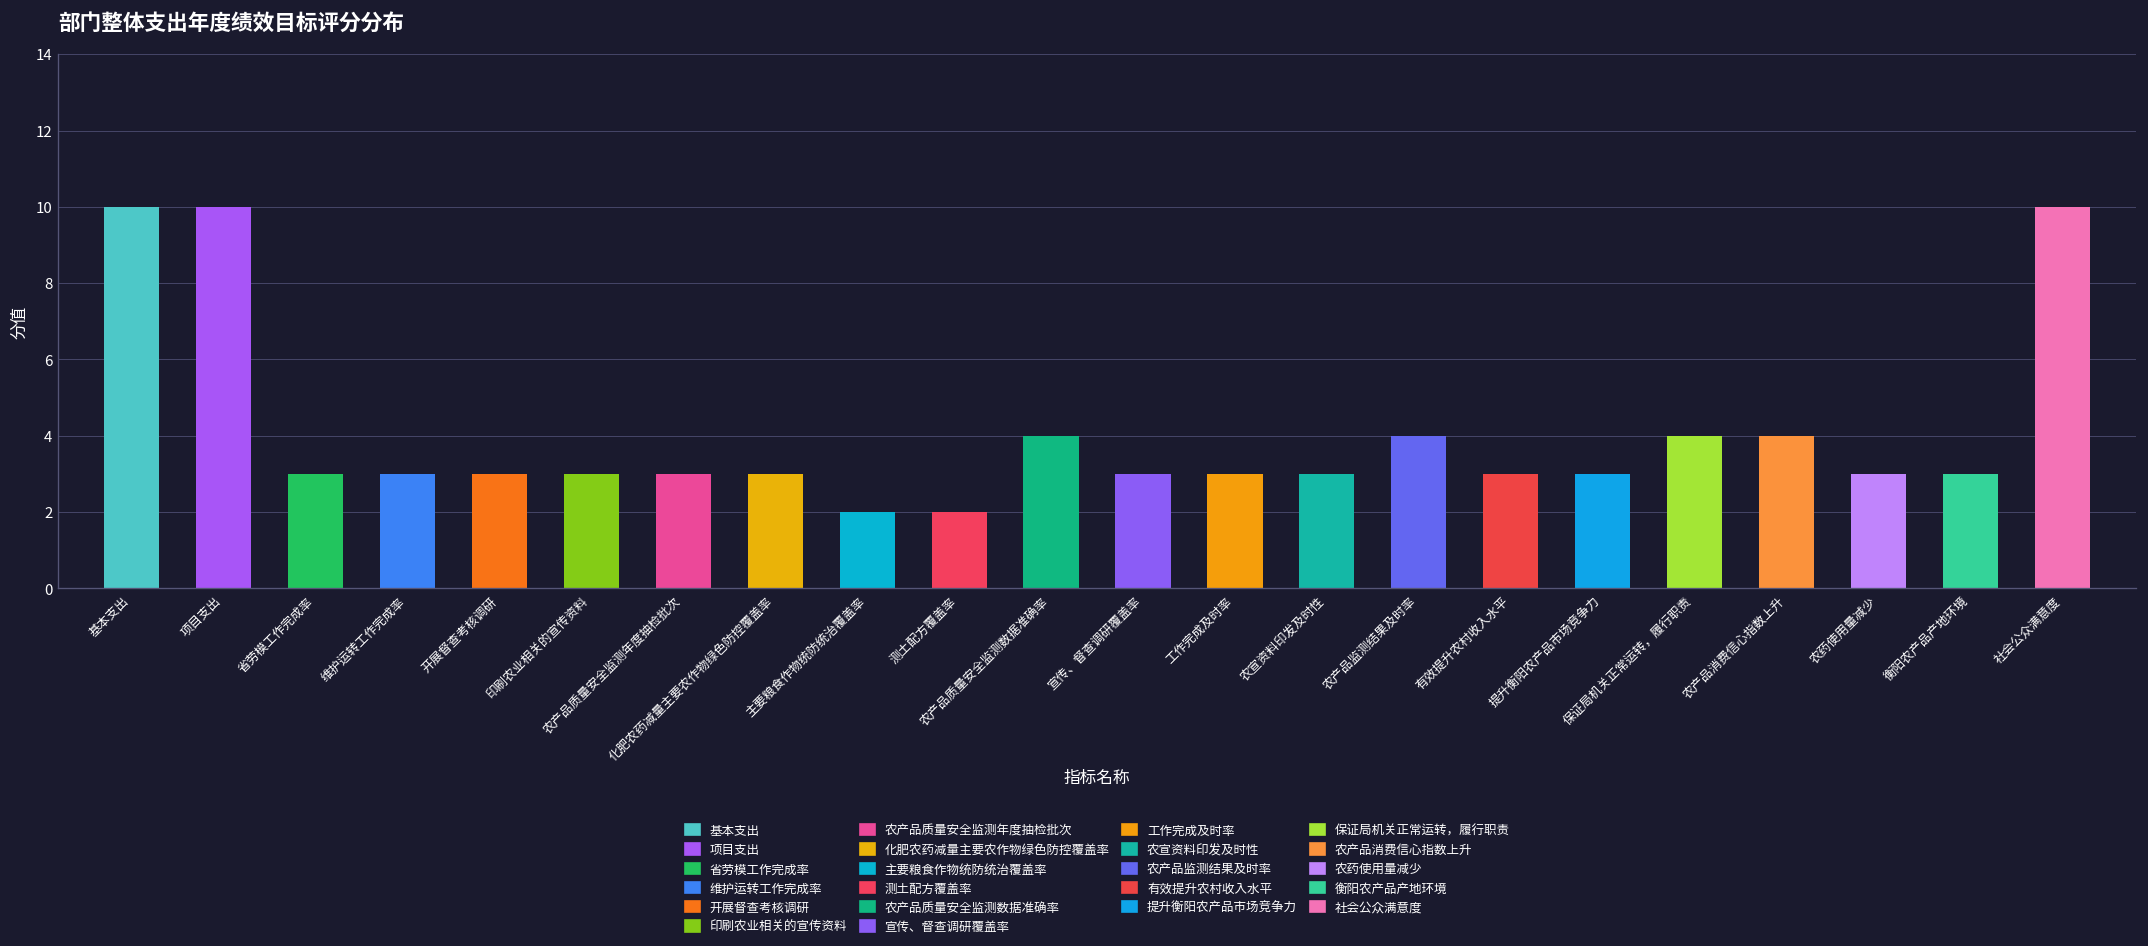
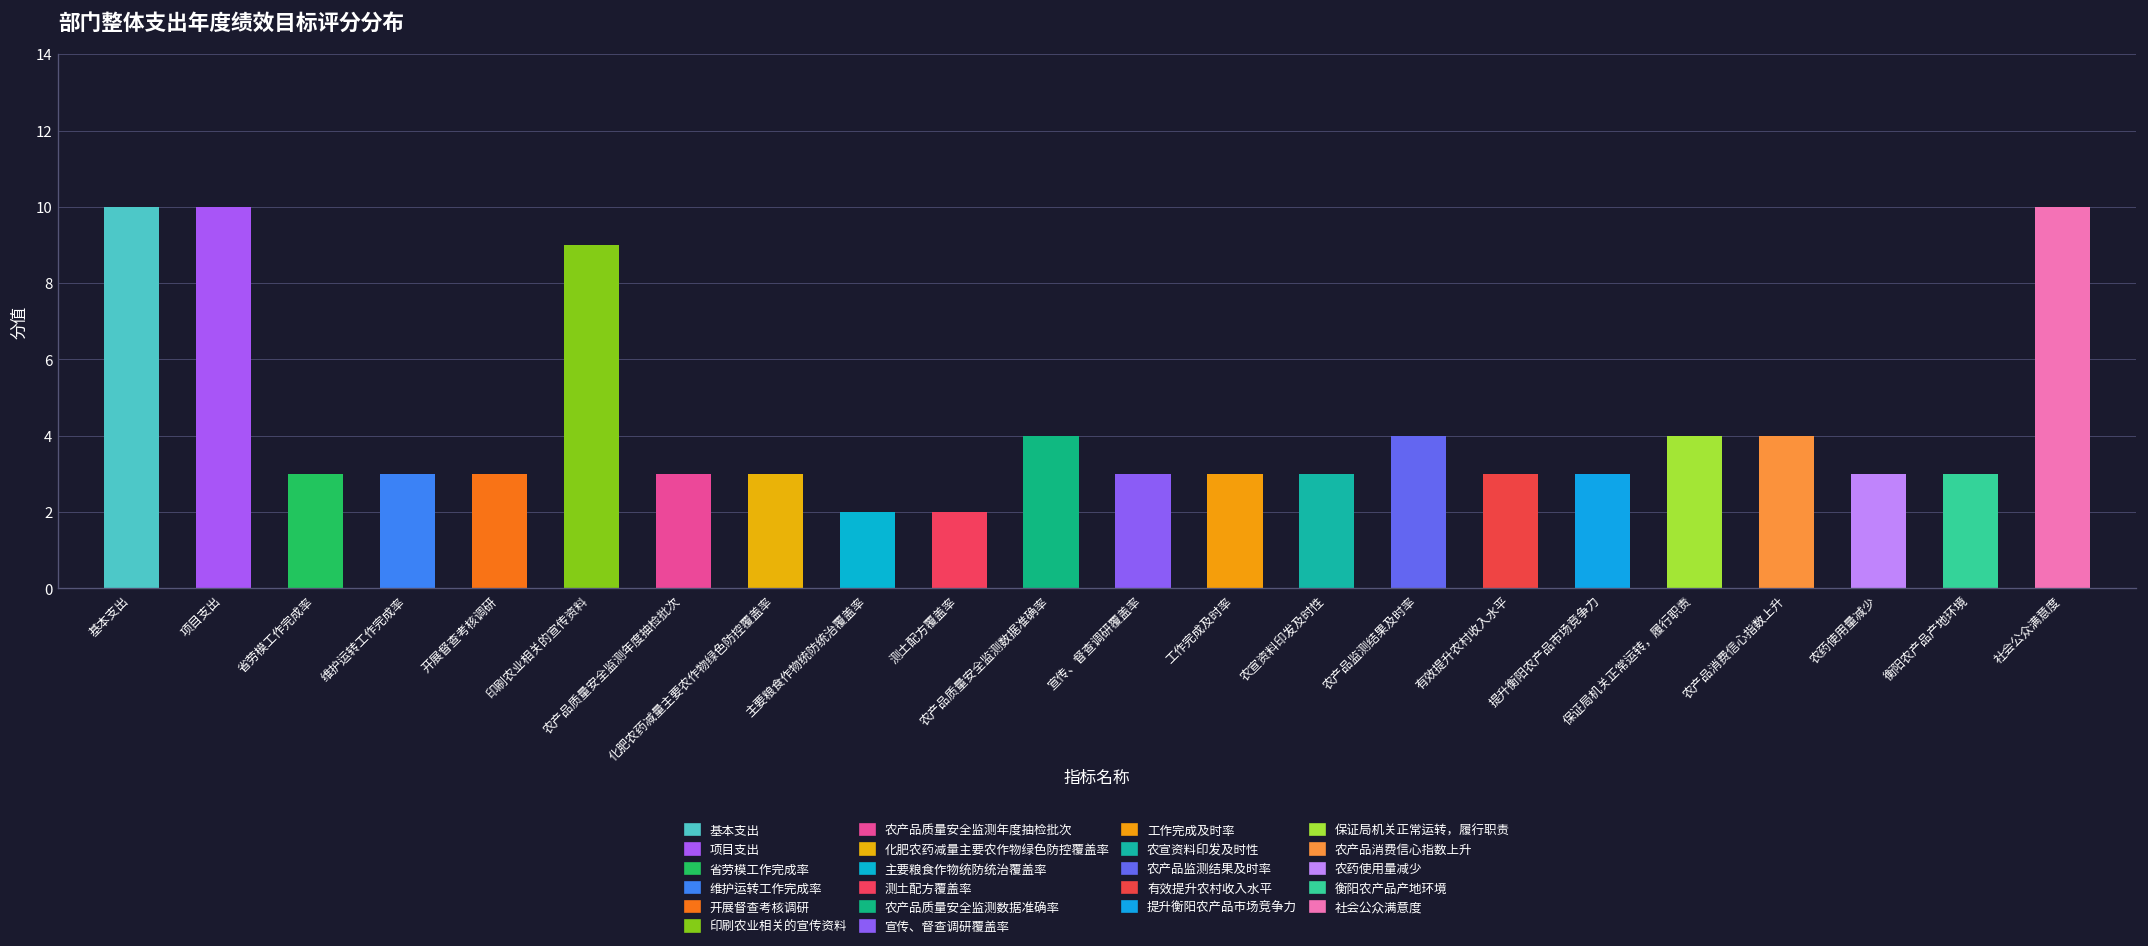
印刷农业相关的宣传资料: 3 -> 9
